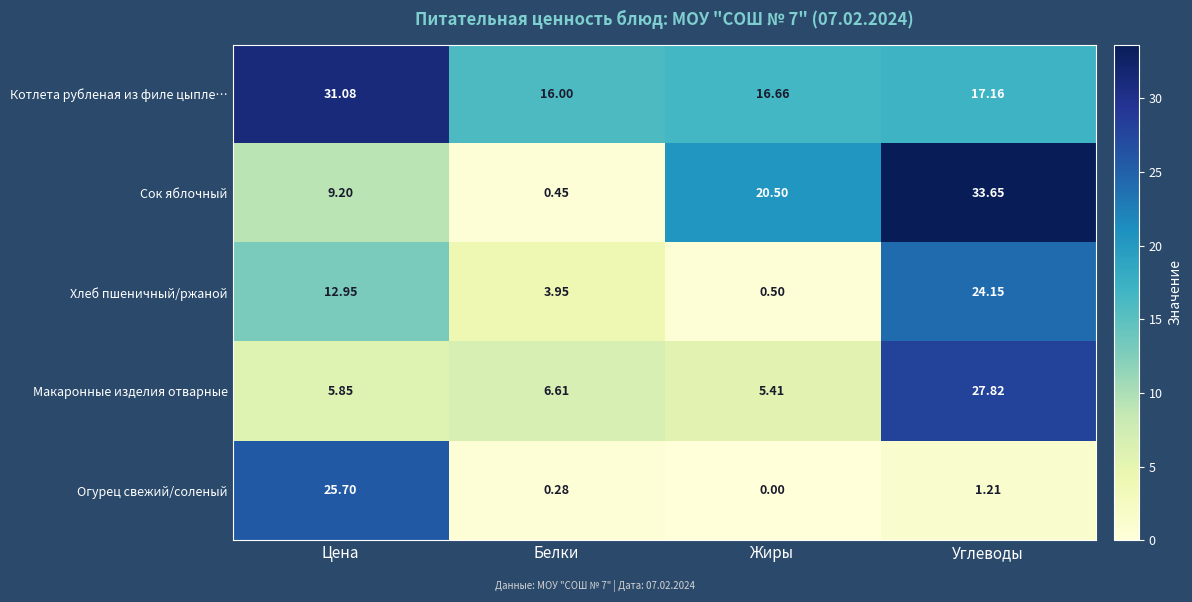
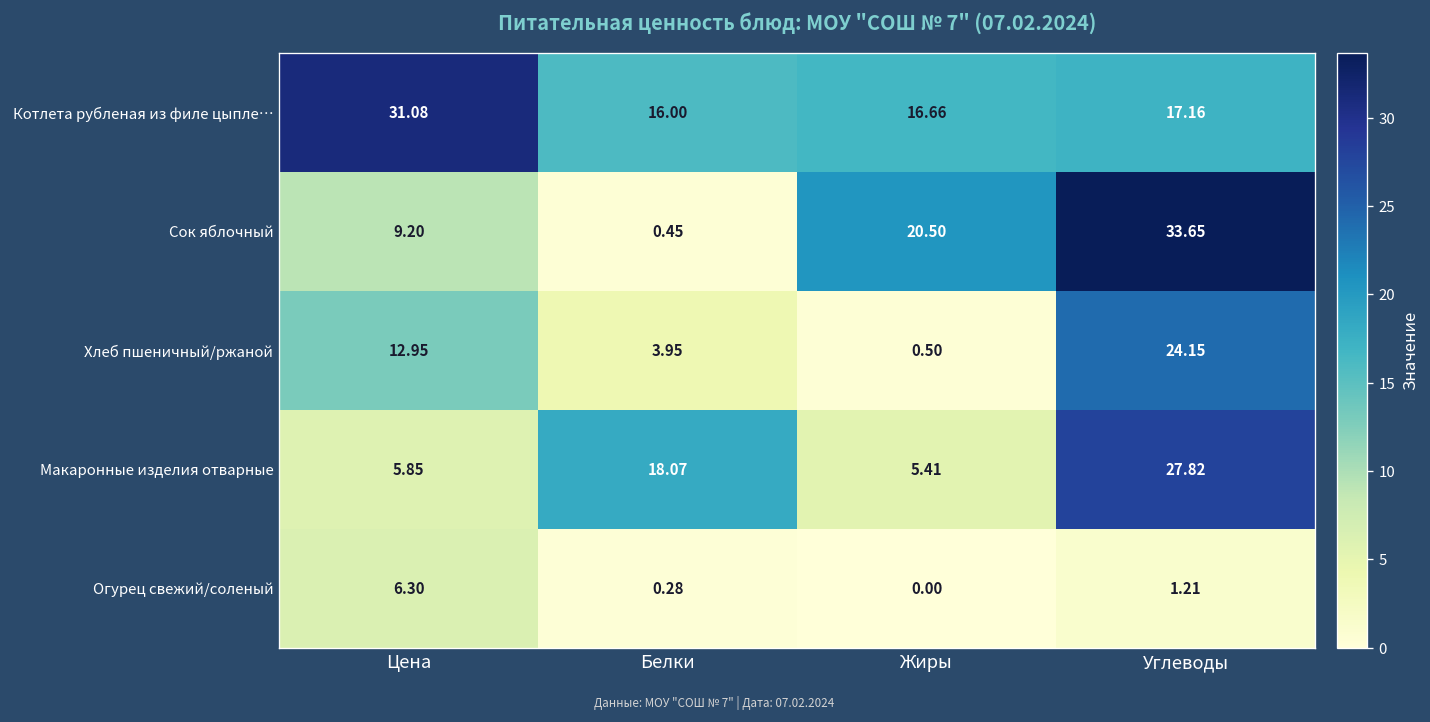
Макаронные изделия отварные, Белки: 6.61 -> 18.07
Огурец свежий/соленый, Цена: 25.70 -> 6.30
